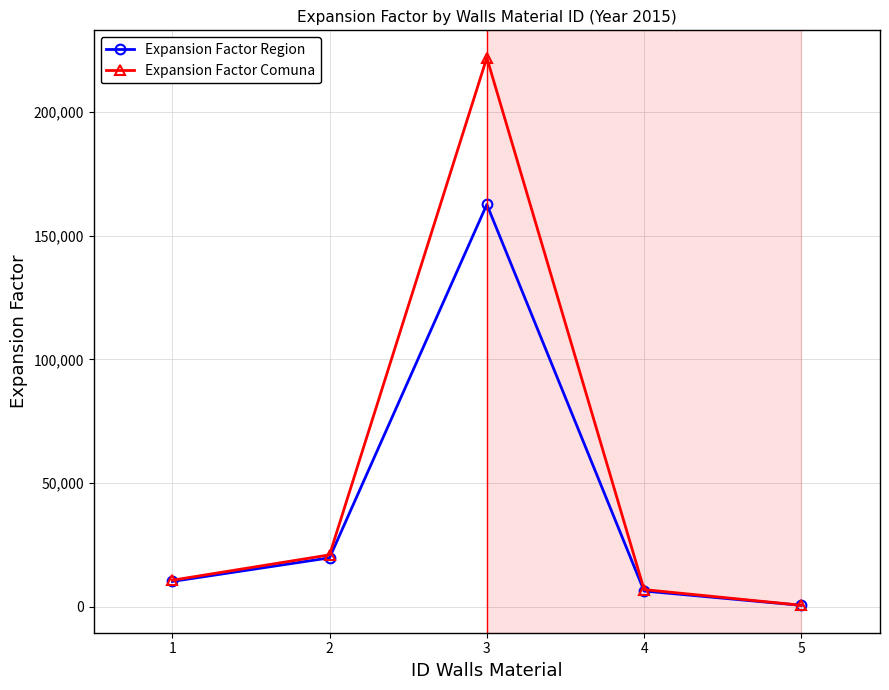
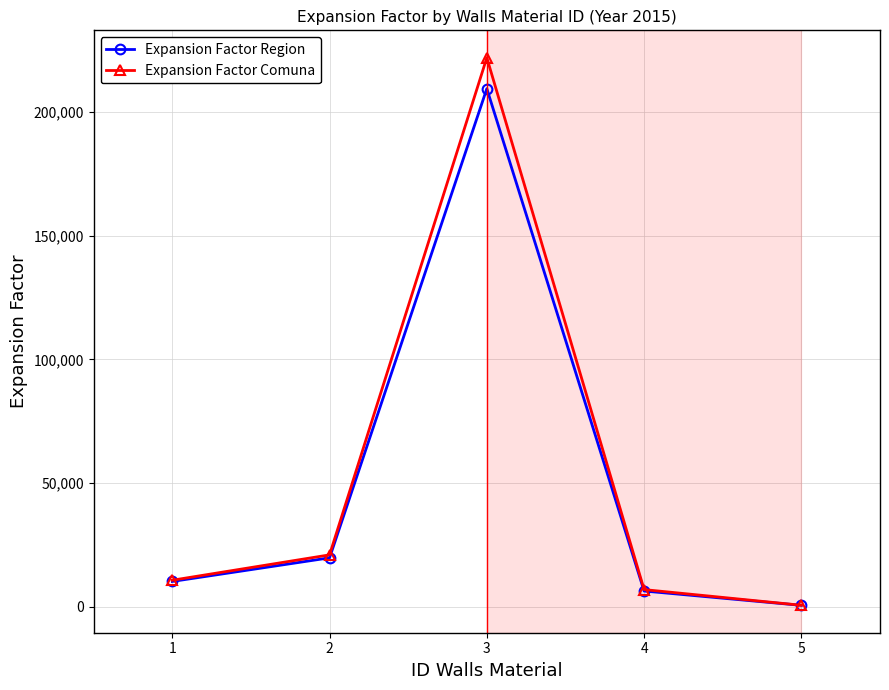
Expansion Factor Region, 3: 163,000 -> 209,000
